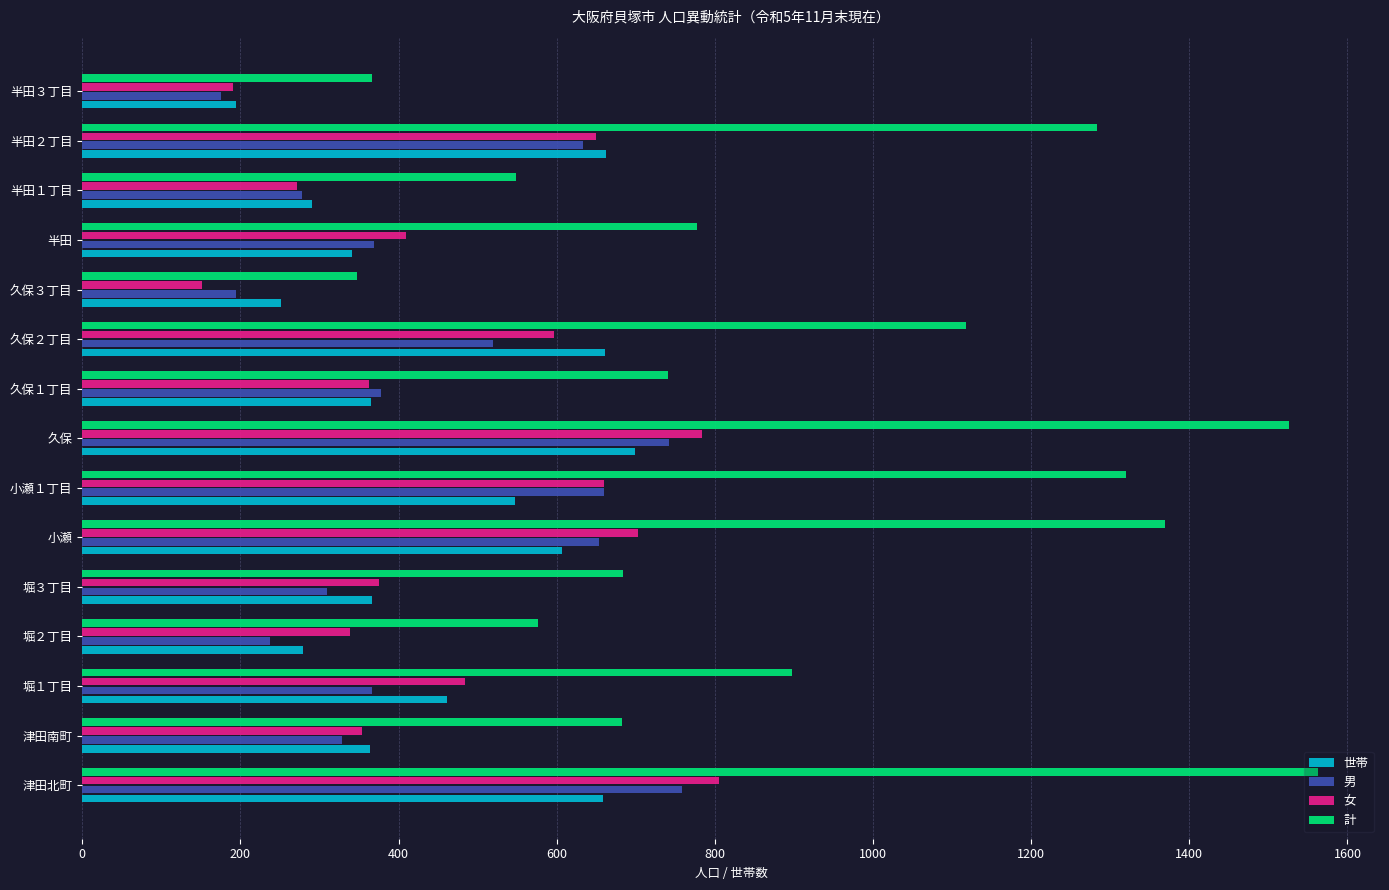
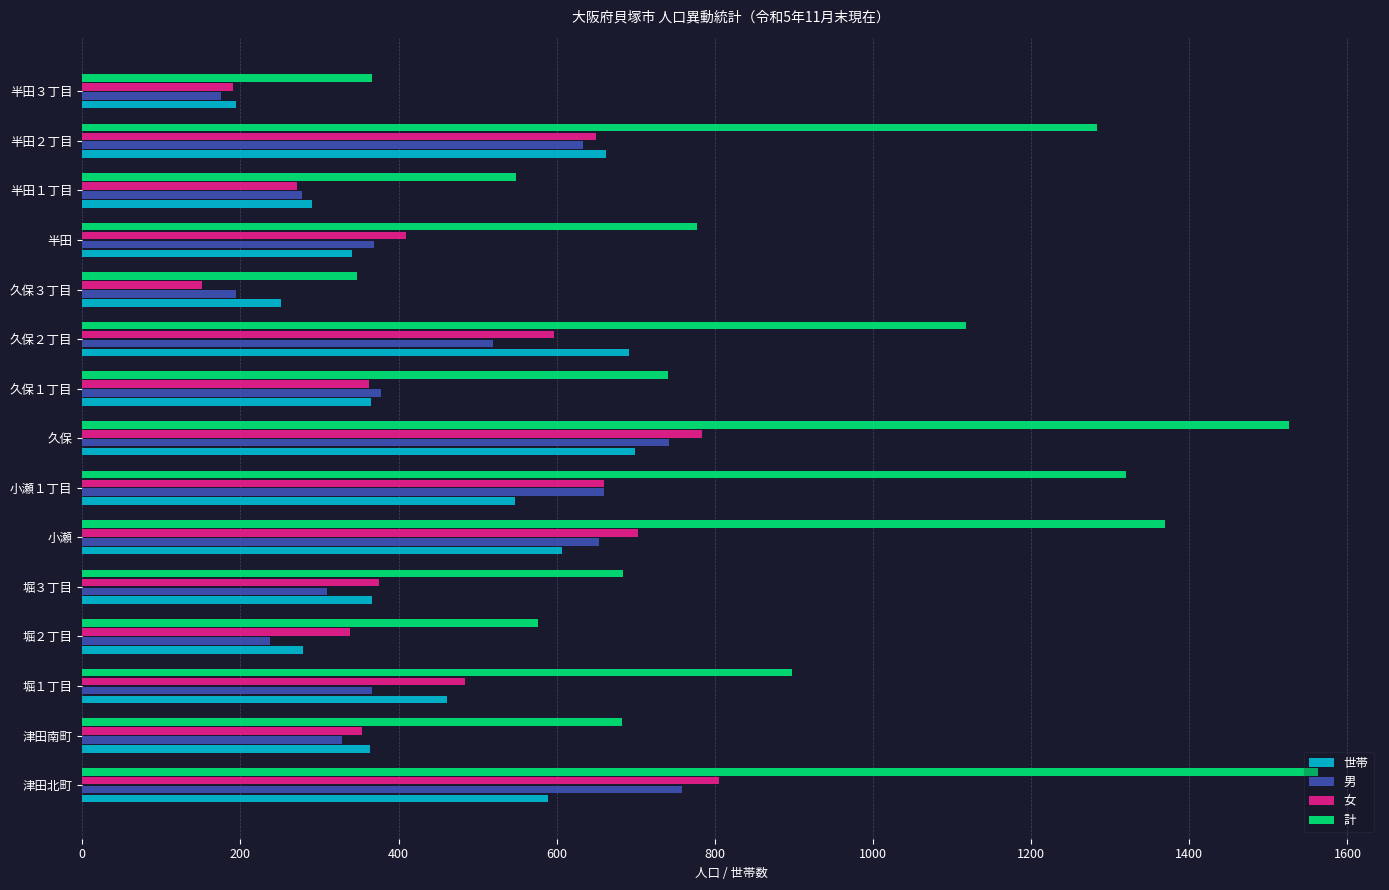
世帯, 久保２丁目: 660 -> 690
世帯, 津田北町: 660 -> 590
